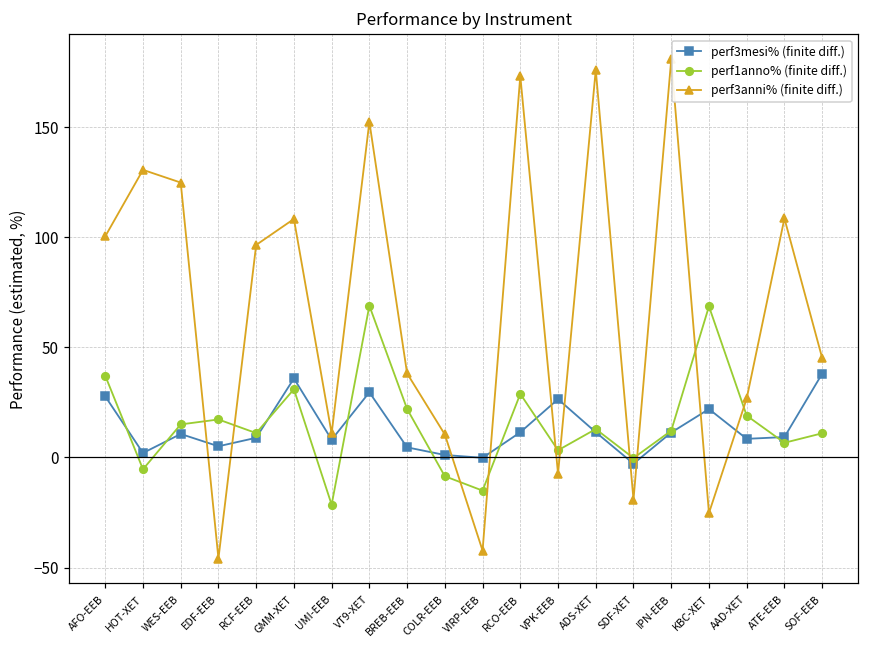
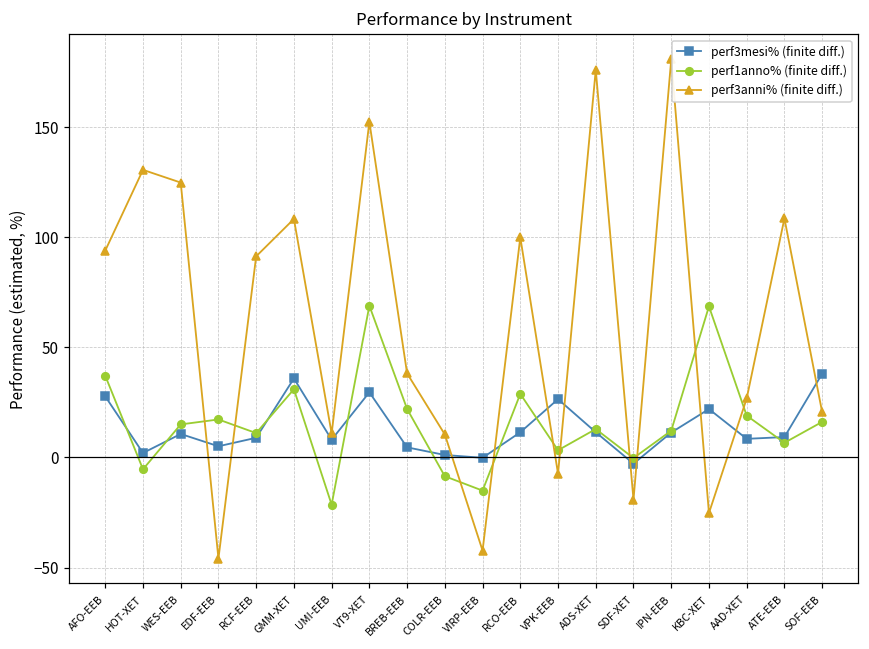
perf3anni% (finite diff.), AFO-EEB: 100 -> 94
perf3anni% (finite diff.), RCF-EEB: 97 -> 91
perf3anni% (finite diff.), RCO-EEB: 173 -> 100
perf1anno% (finite diff.), SOF-EEB: 11 -> 16
perf3anni% (finite diff.), SOF-EEB: 45 -> 21
